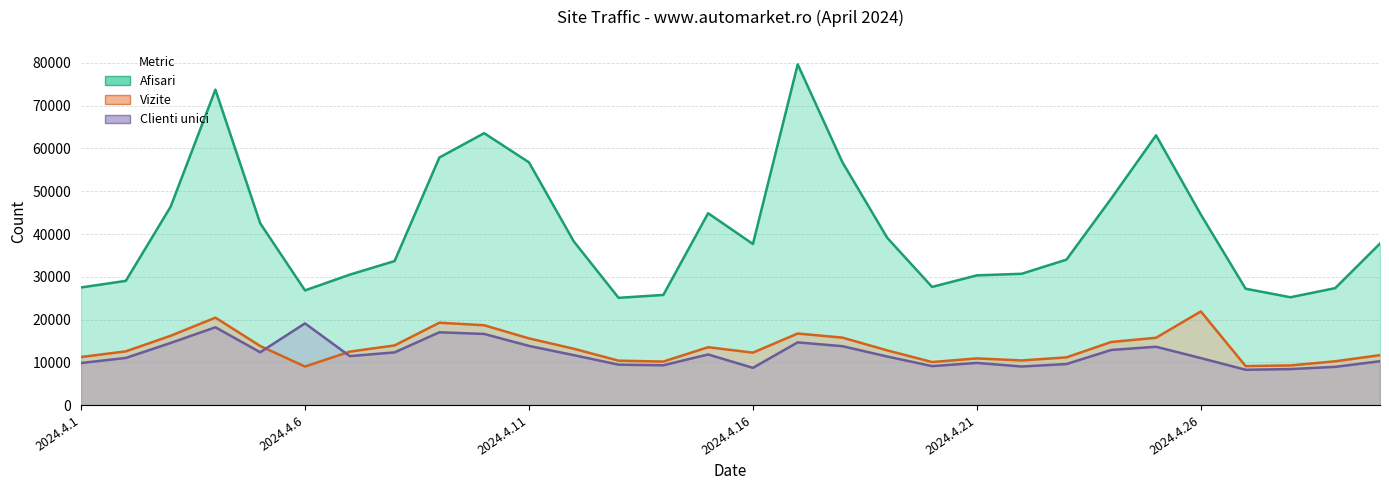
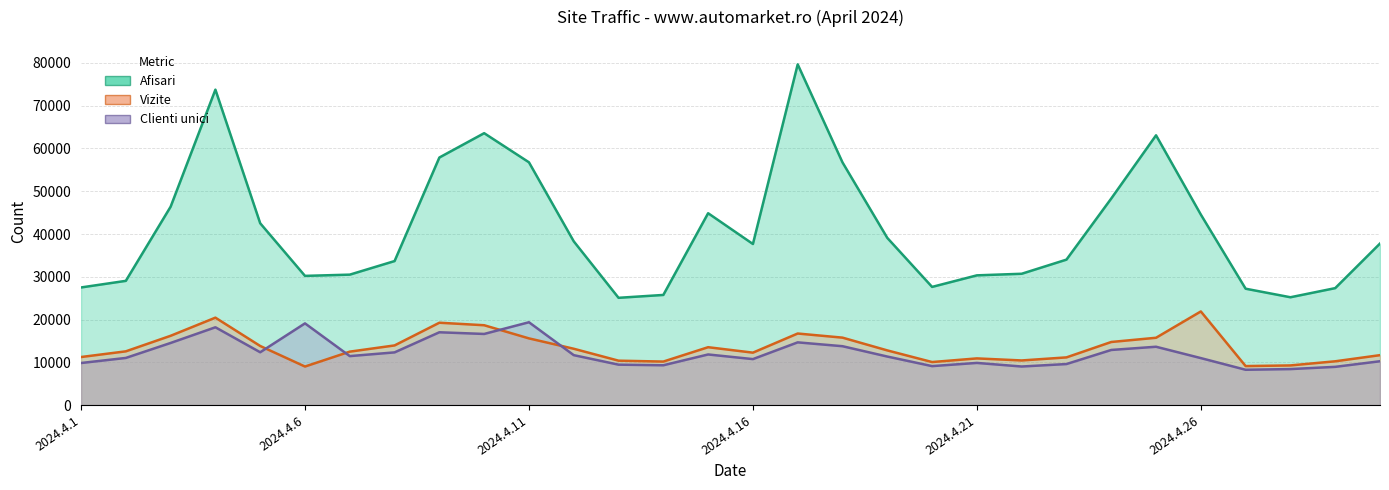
Afisari, 2024.4.6: 27000 -> 30000
Clienti unici, 2024.4.11: 14000 -> 19000
Clienti unici, 2024.4.16: 9000 -> 11000
